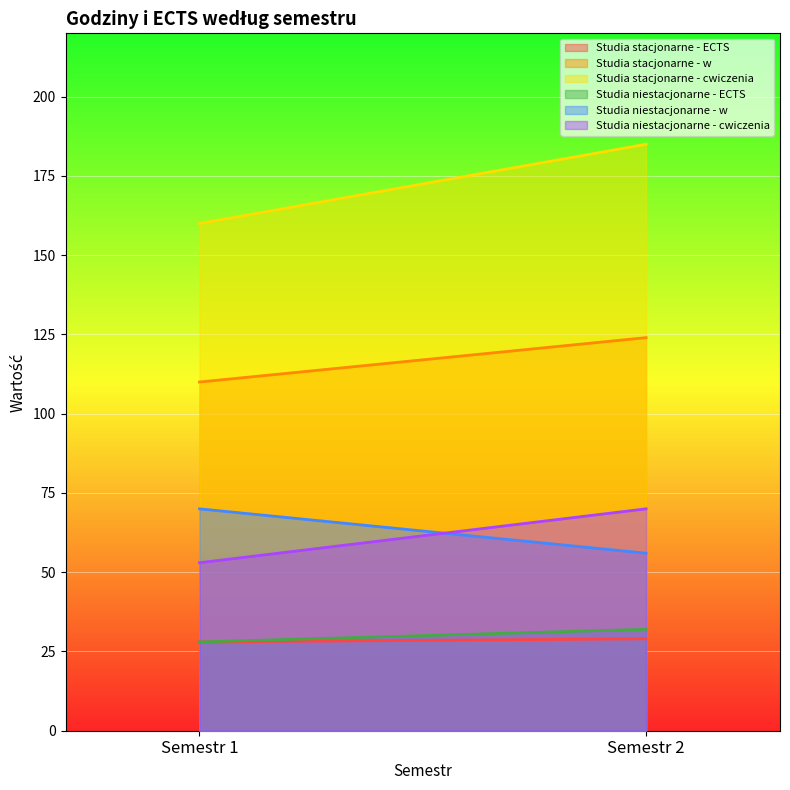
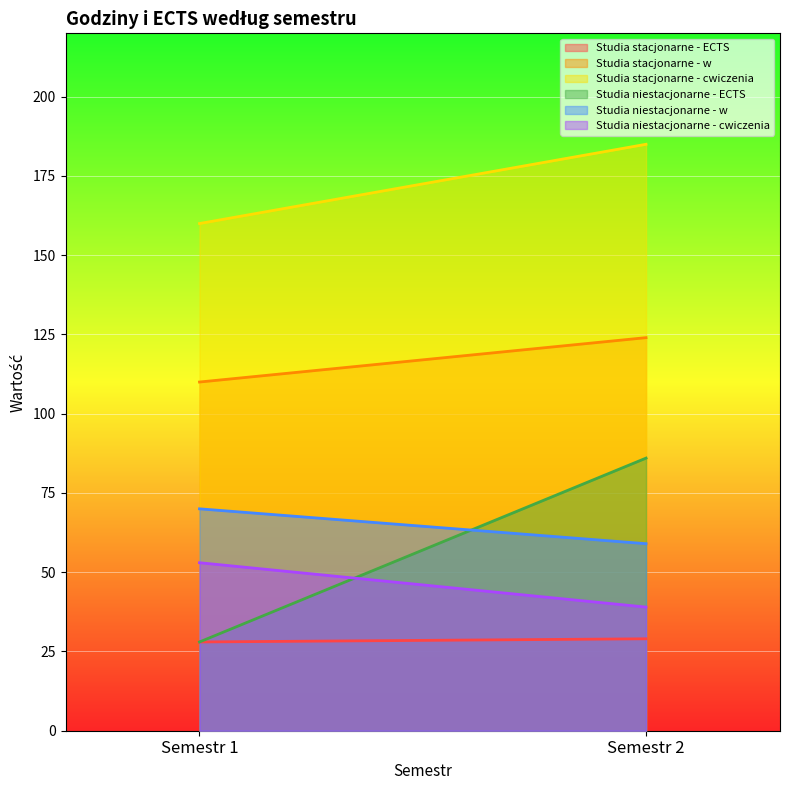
Studia niestacjonarne - ECTS, Semestr 2: 32 -> 86
Studia niestacjonarne - w, Semestr 2: 56 -> 59
Studia niestacjonarne - cwiczenia, Semestr 2: 70 -> 39
